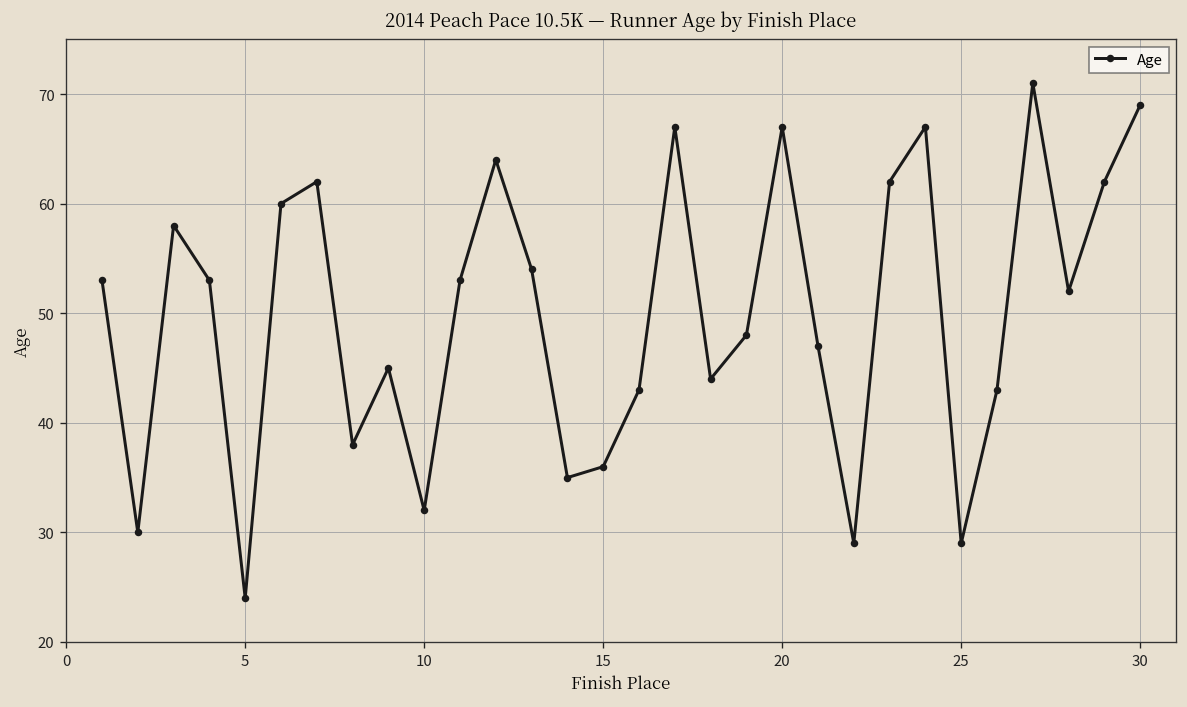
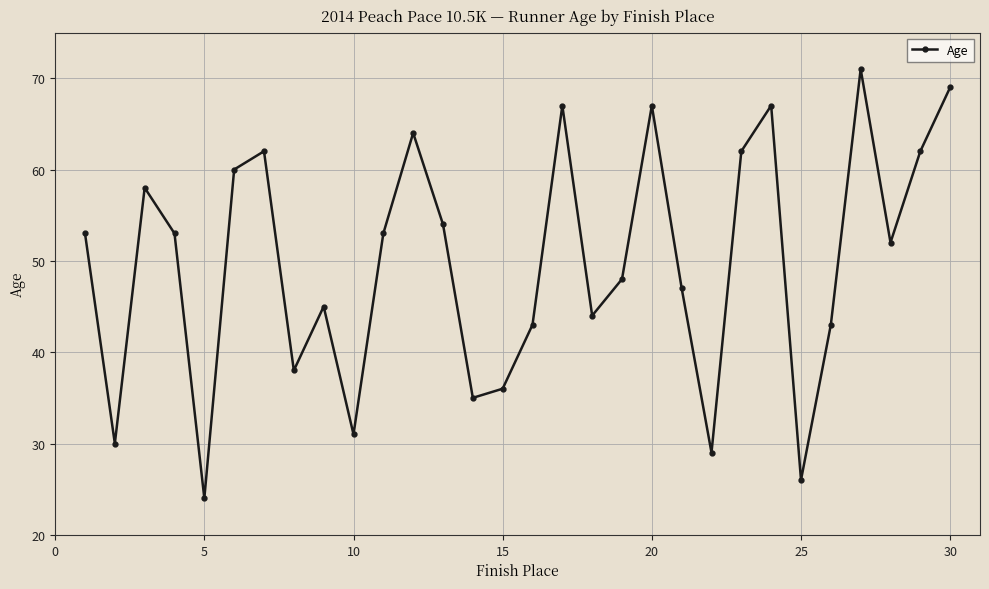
10: 32 -> 31
25: 29 -> 26
